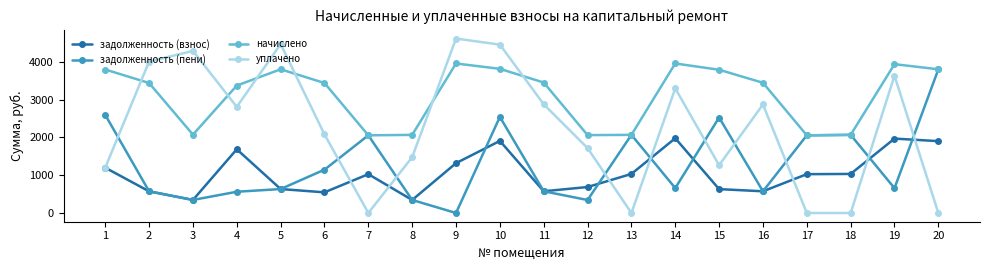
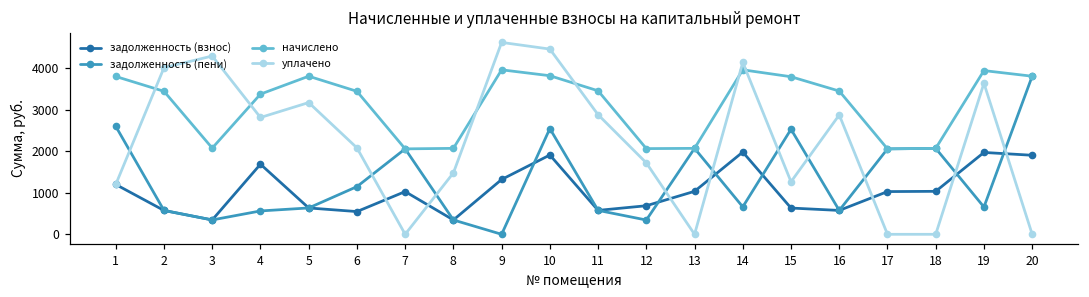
уплачено, 5: 4500 -> 3200
уплачено, 14: 3300 -> 4100
